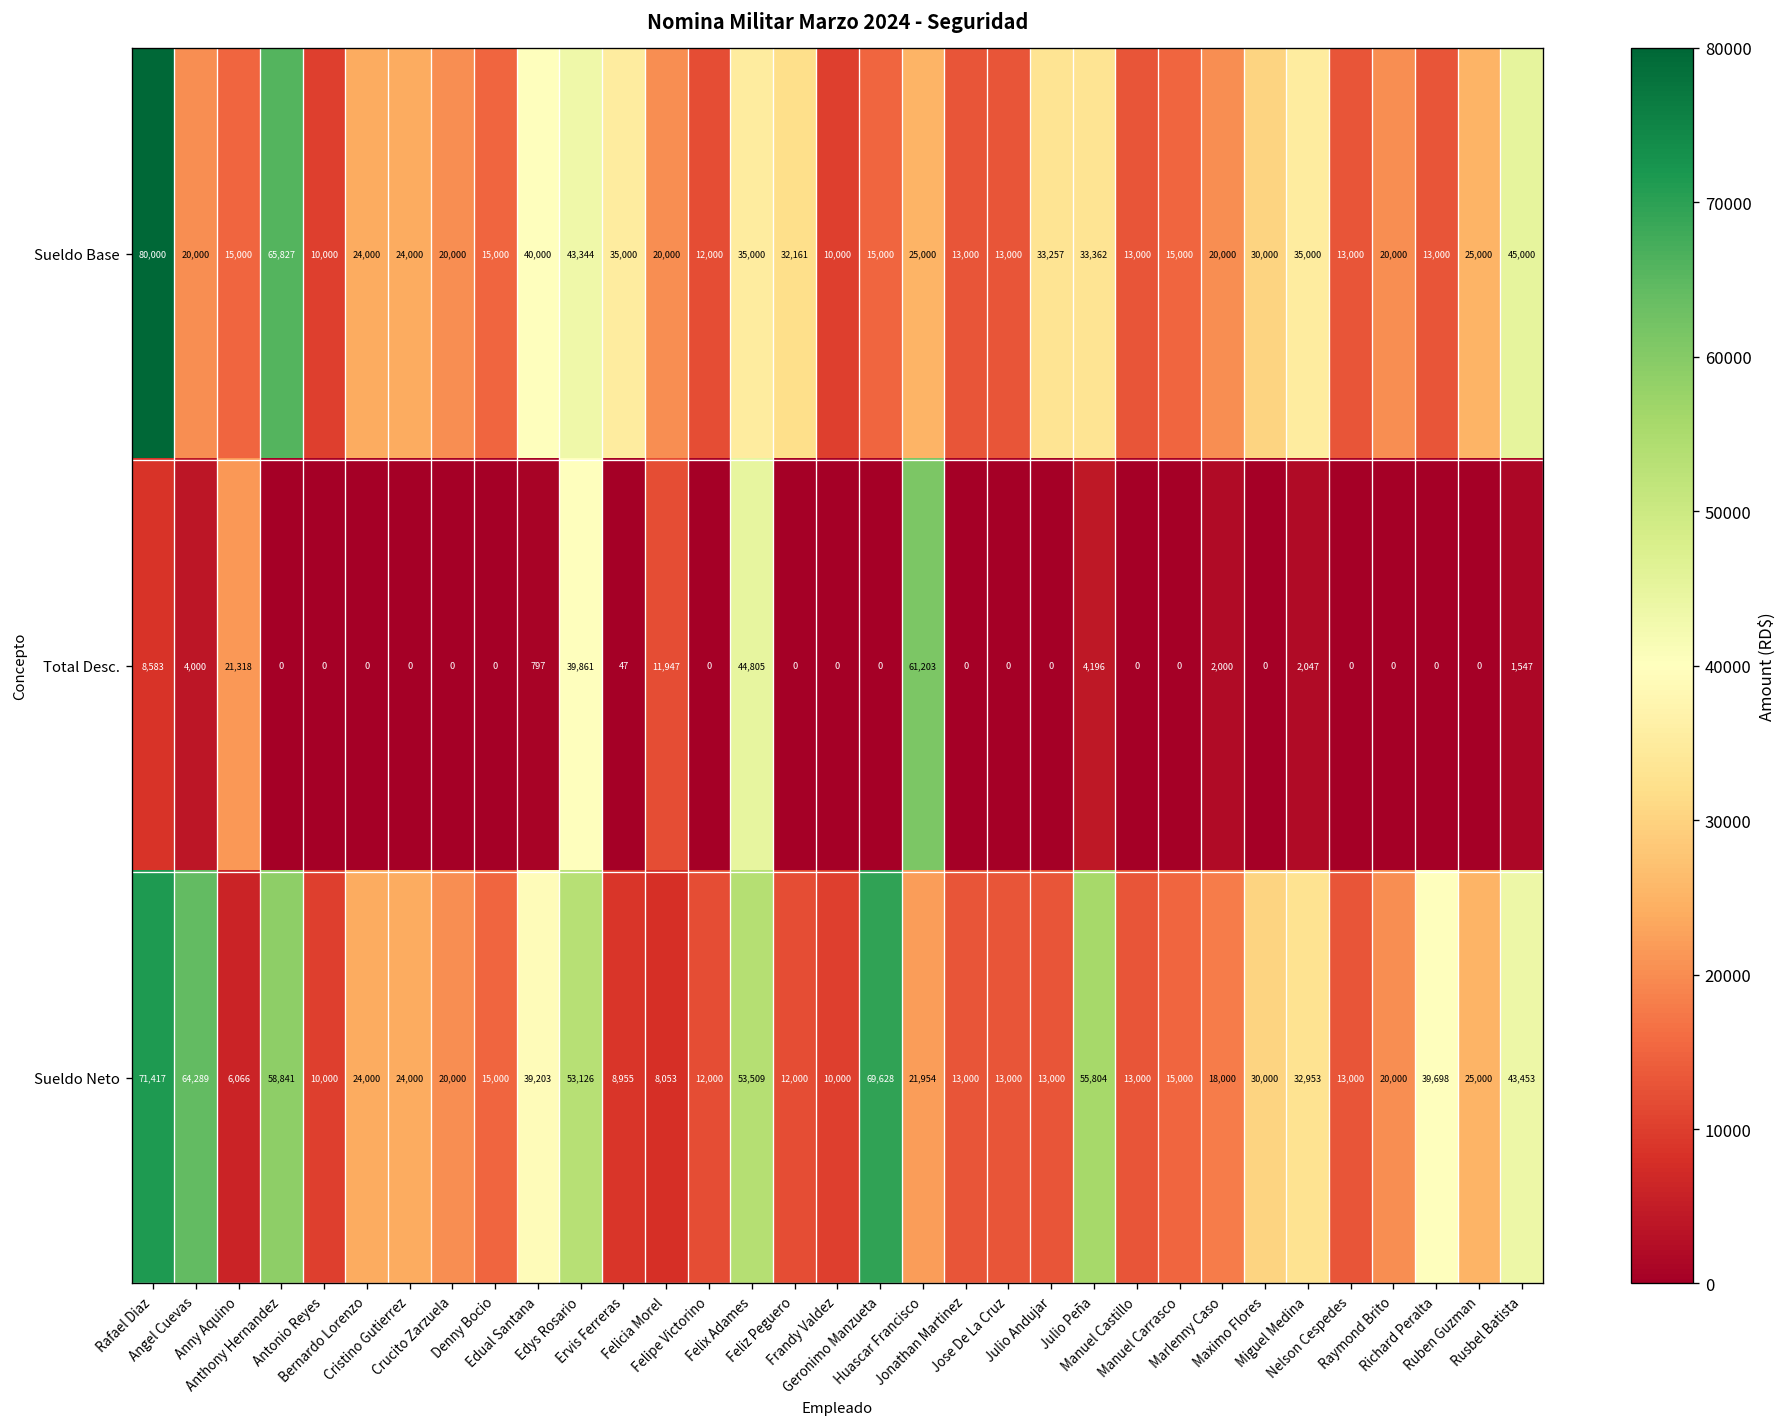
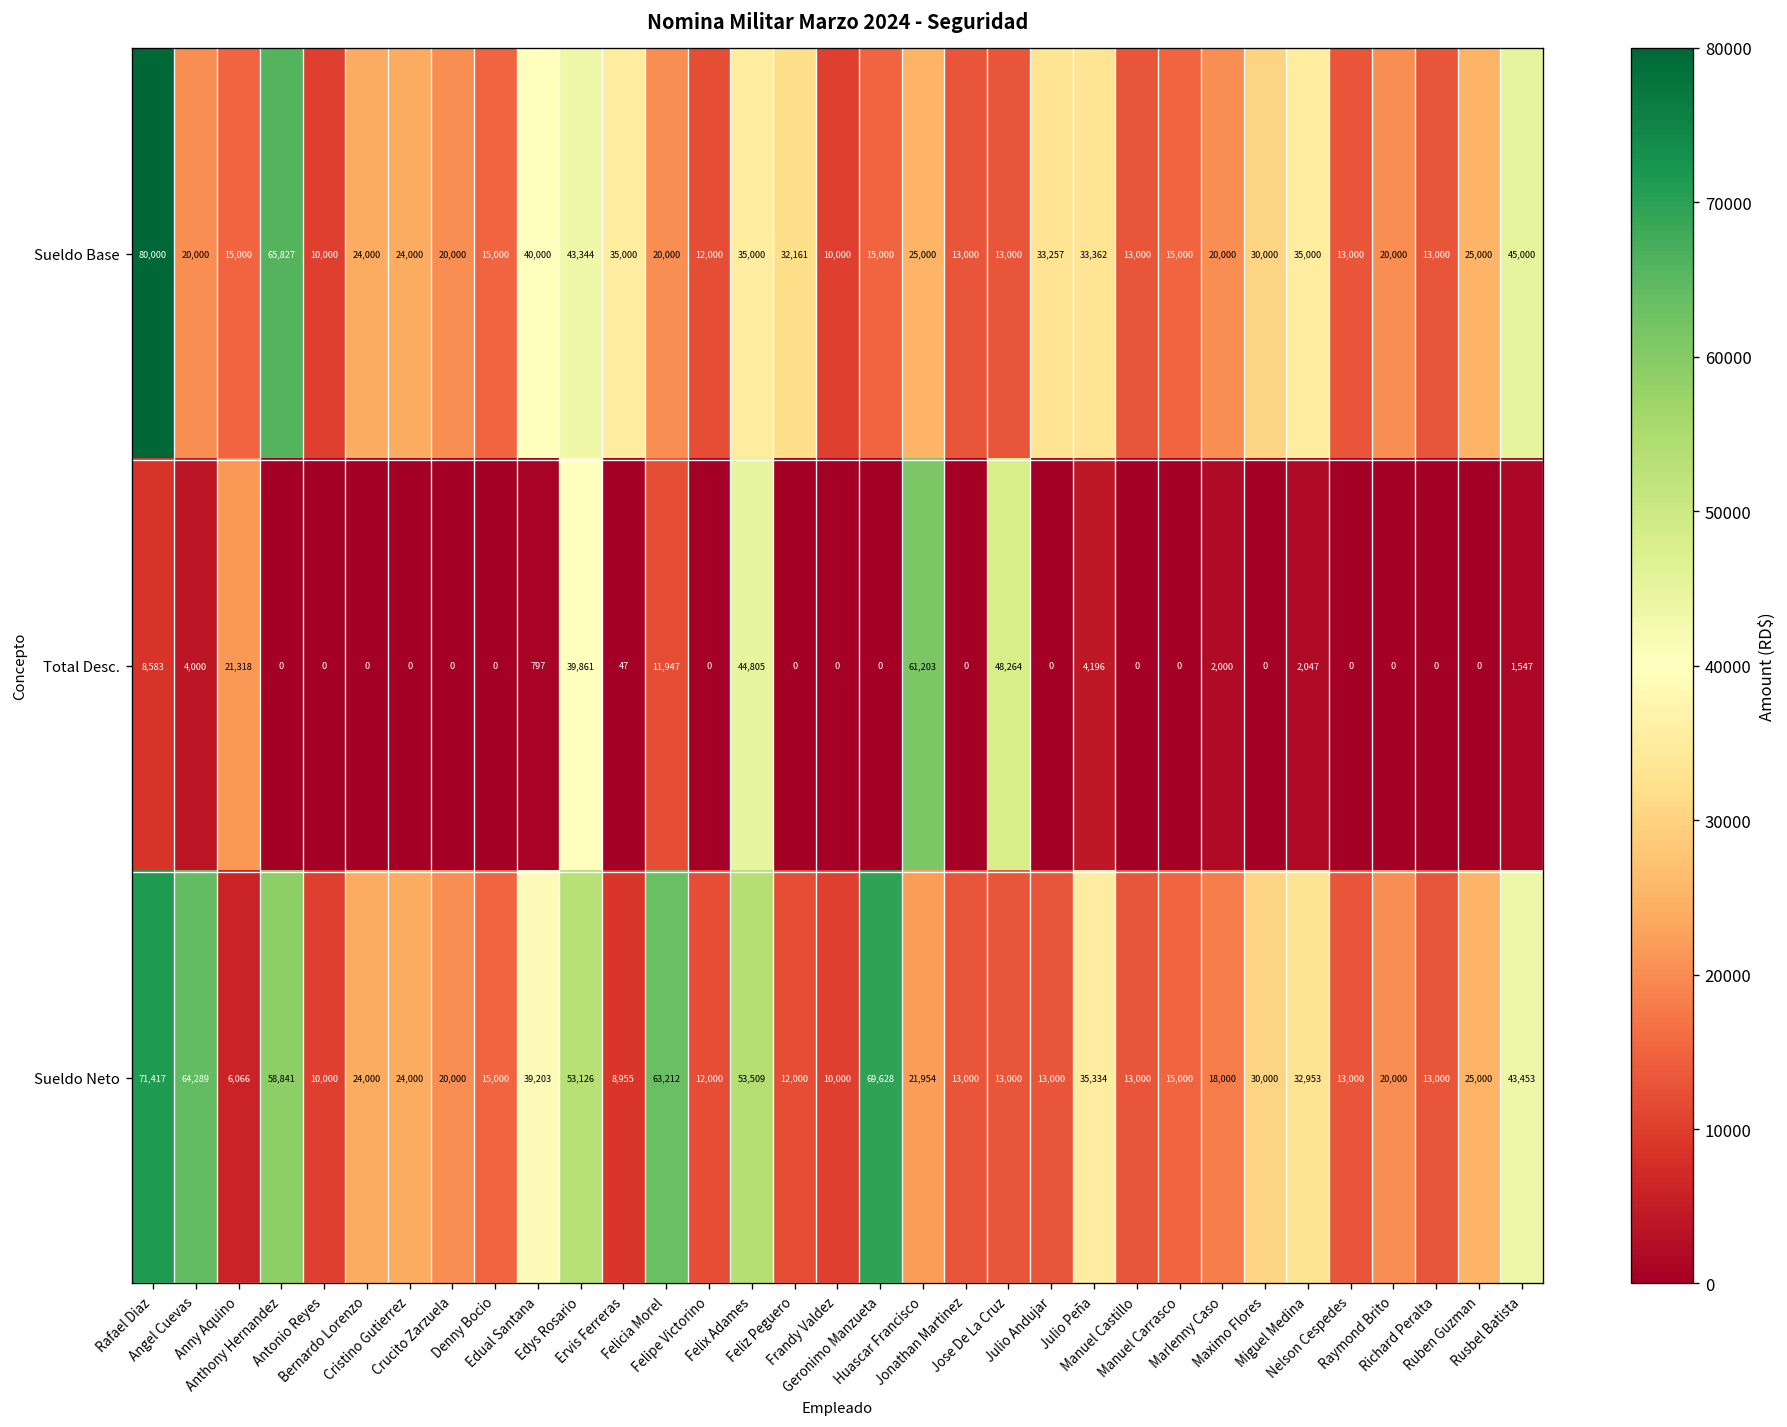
Total Desc., Jose De La Cruz: 0 -> 48,264
Sueldo Neto, Felicia Morel: 8,053 -> 63,212
Sueldo Neto, Julio Peña: 55,804 -> 35,334
Sueldo Neto, Richard Peralta: 39,698 -> 13,000
